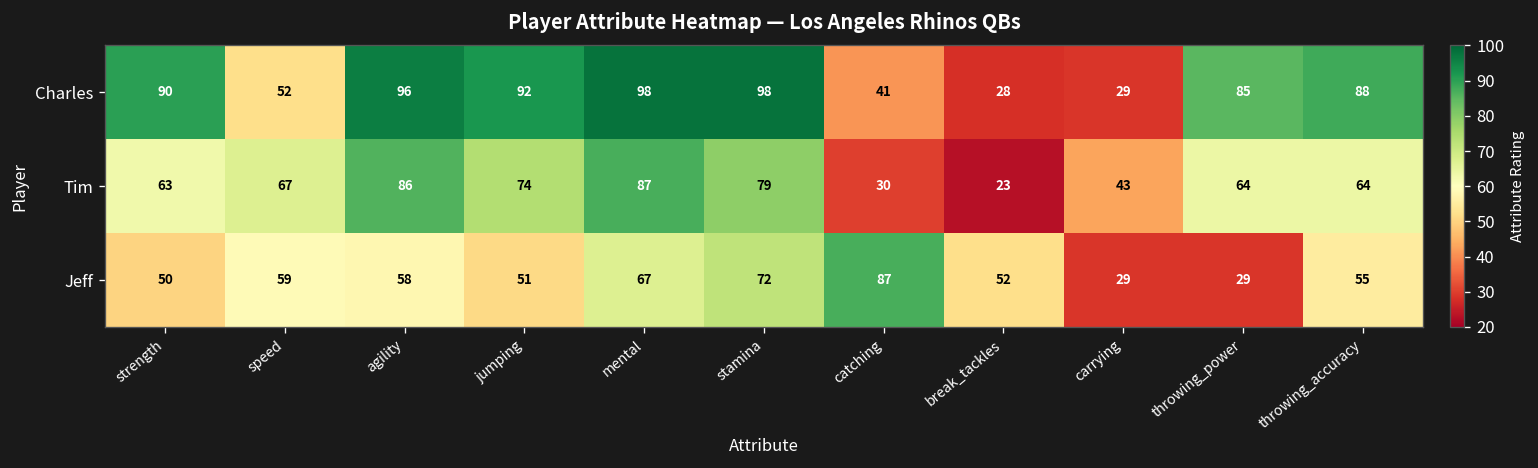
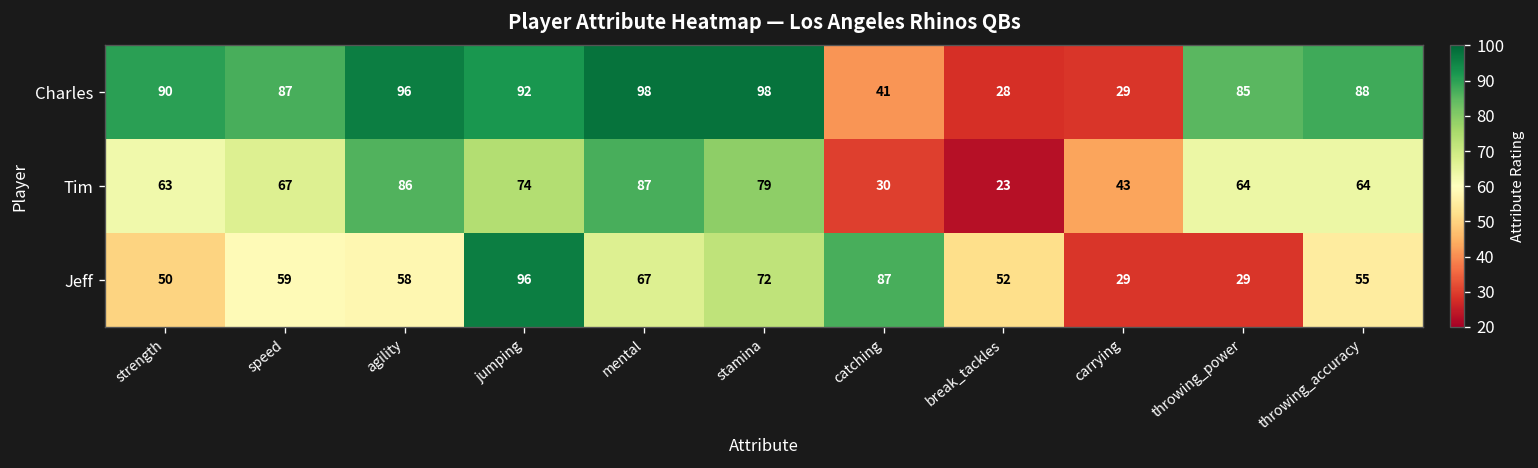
Charles, speed: 52 -> 87
Jeff, jumping: 51 -> 96
